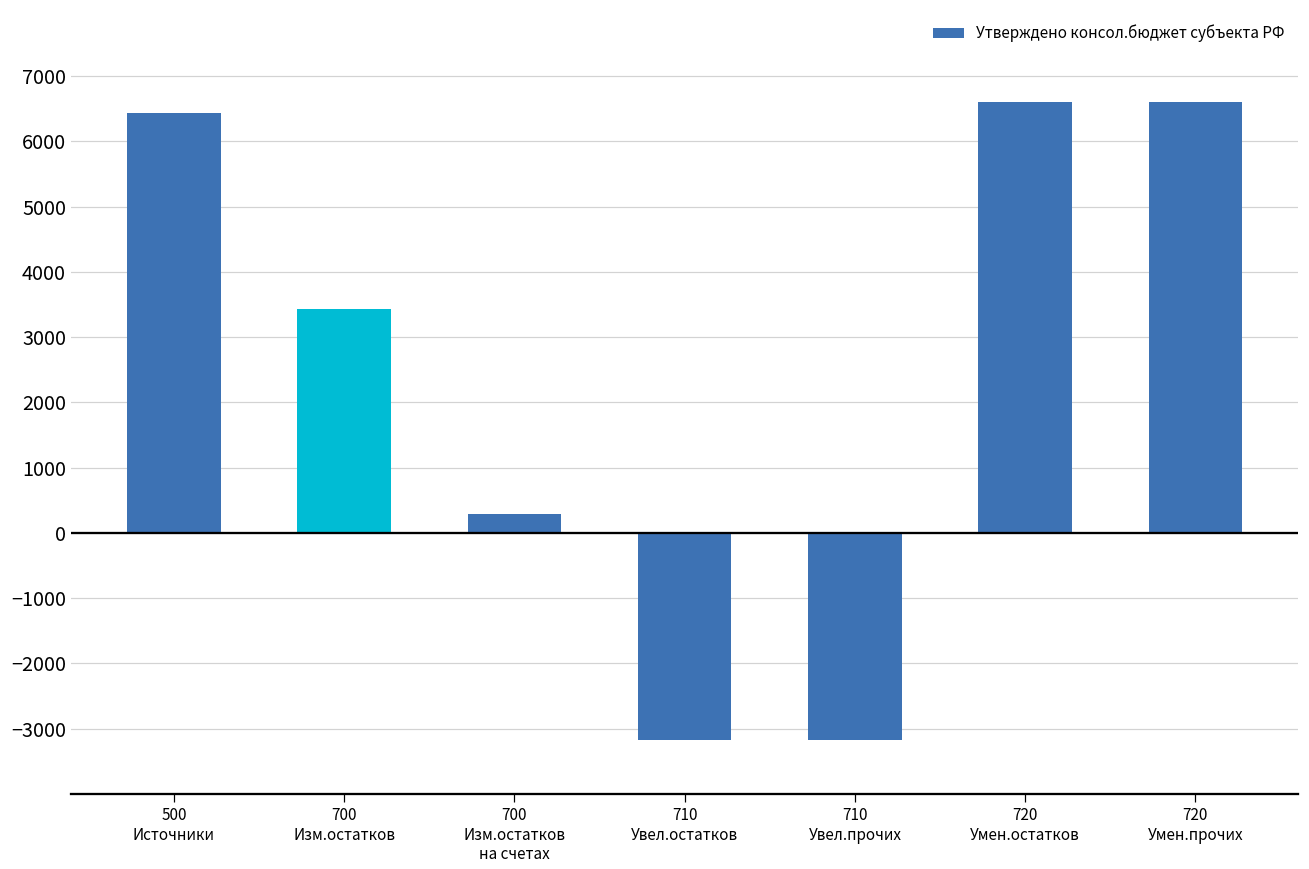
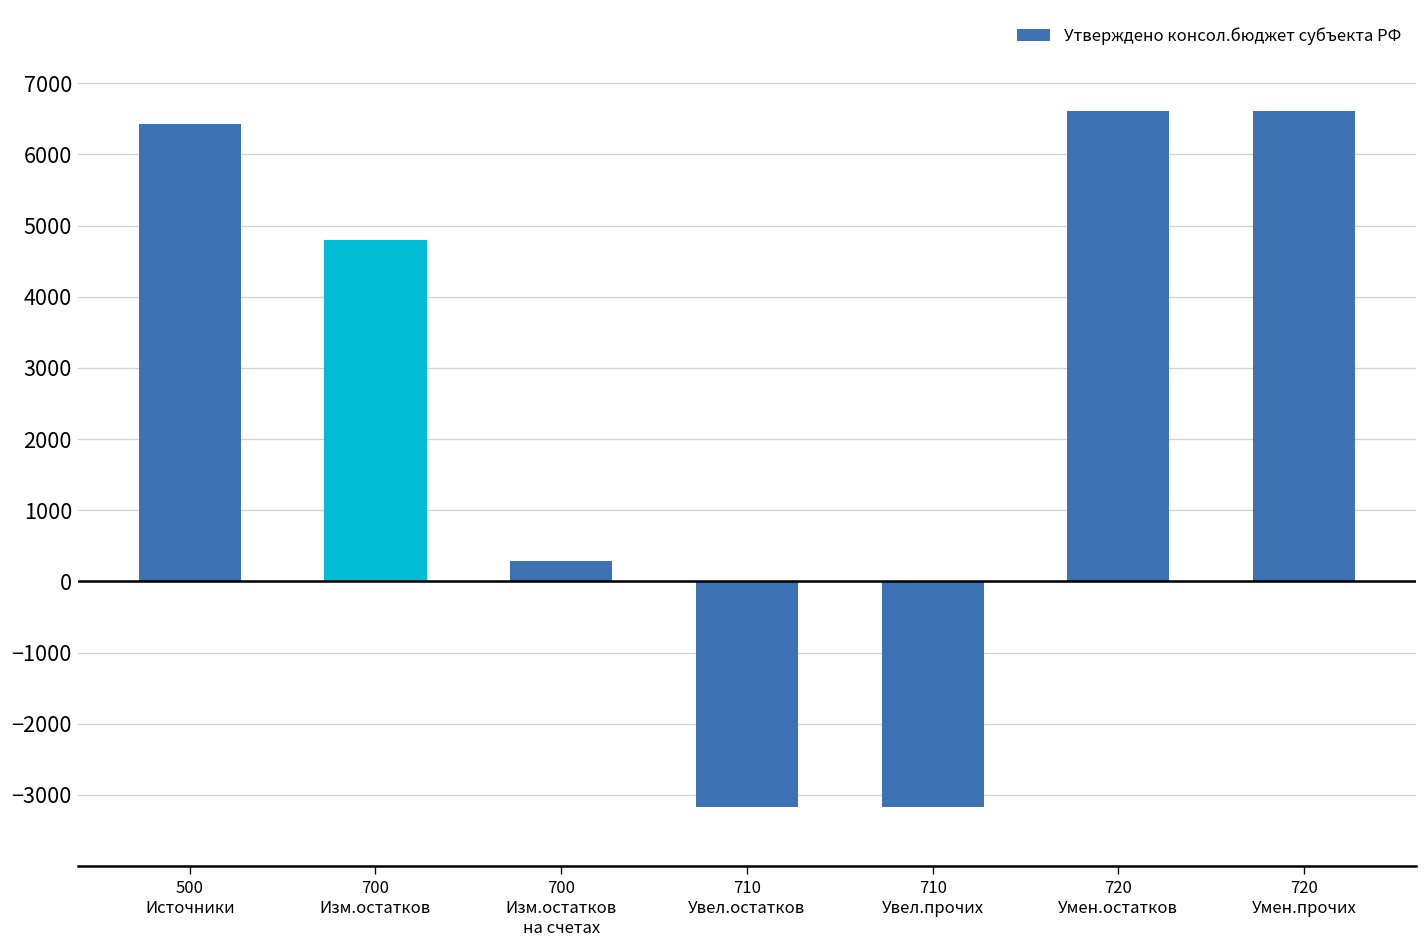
700 Изм.остатков: 3400 -> 4800
